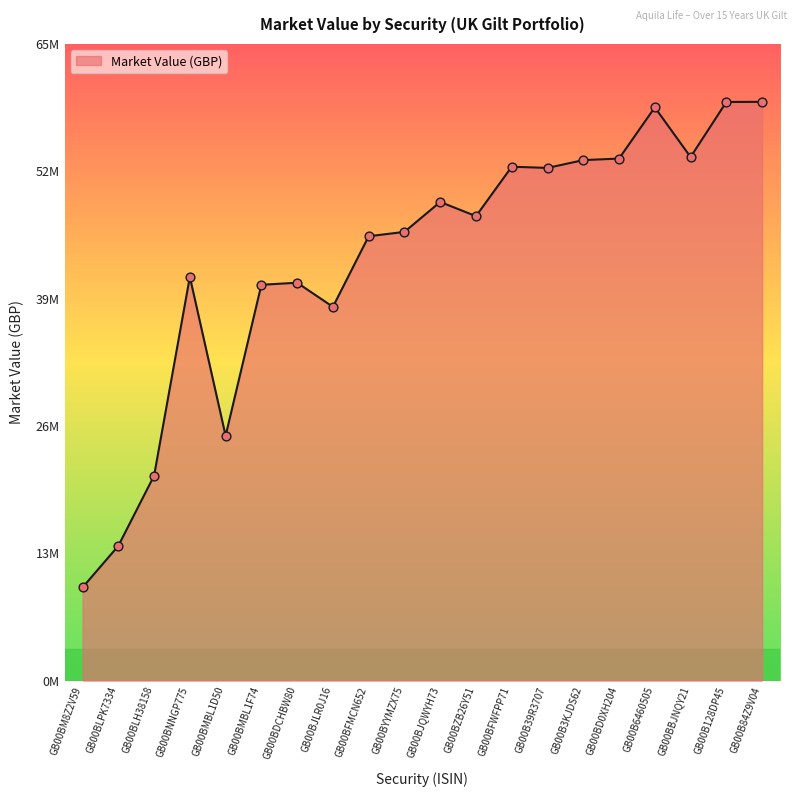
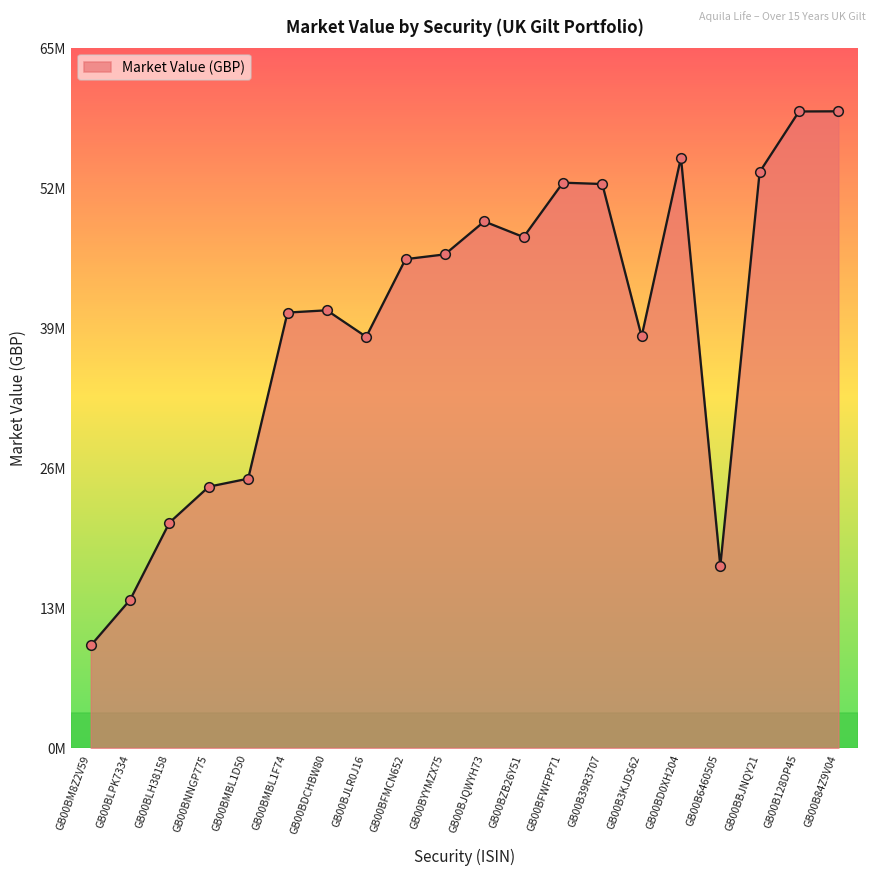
GB00BNNGP775: 41000000 -> 24000000
GB00B3KJDS62: 53000000 -> 38000000
GB00BD0XH204: 53000000 -> 55000000
GB00B6460505: 59000000 -> 17000000
